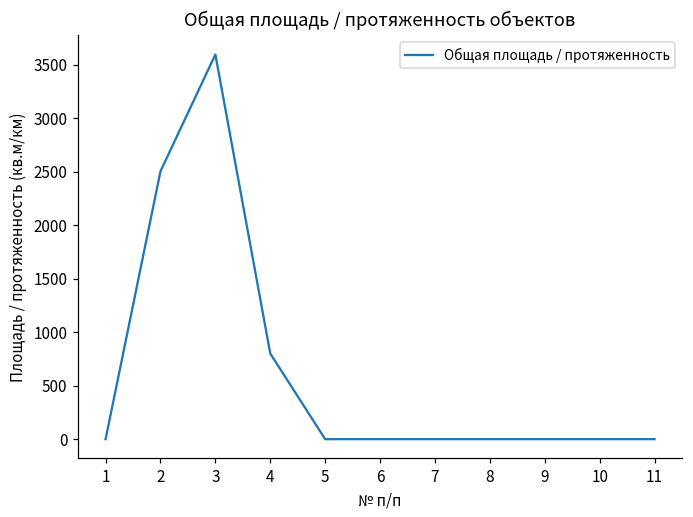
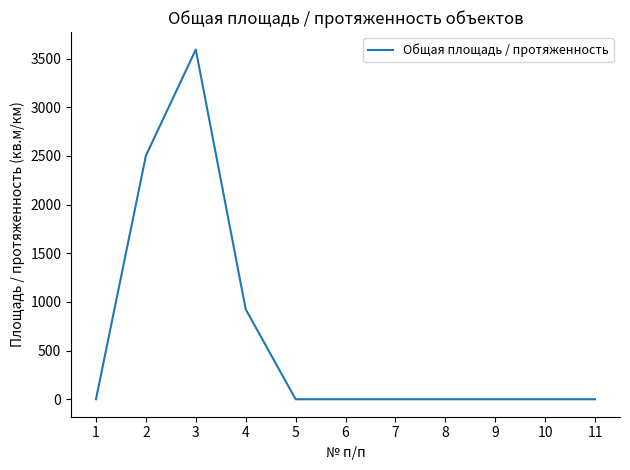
4: 800 -> 900
